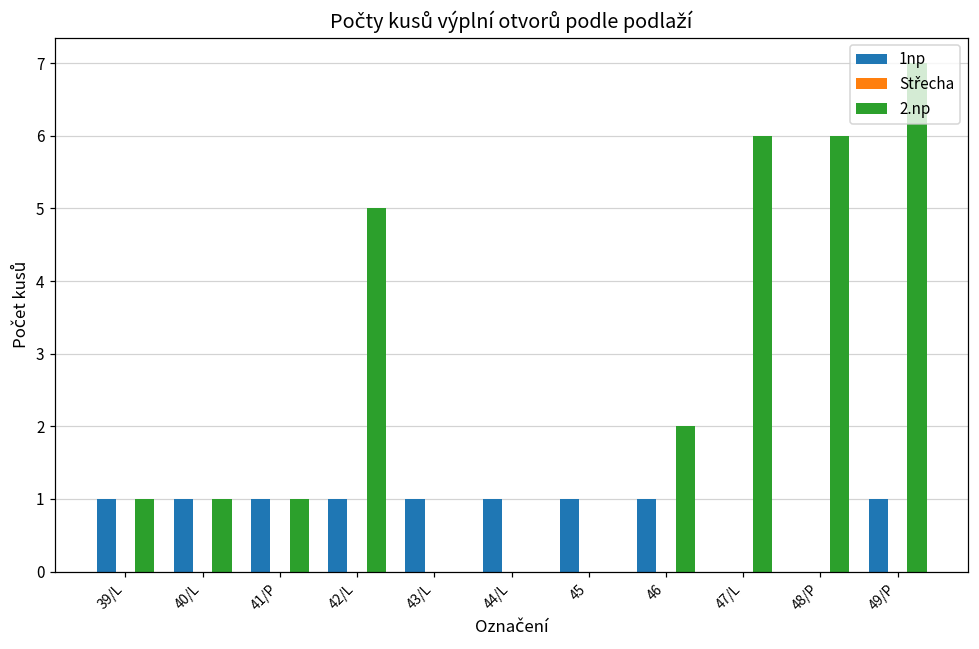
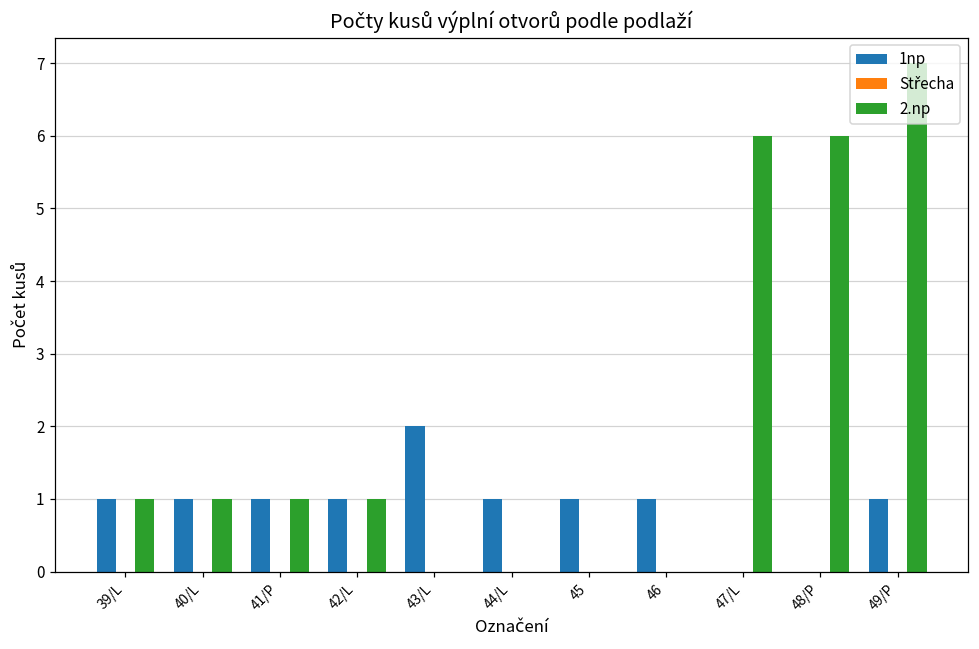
2.np, 42/L: 5 -> 1
1np, 43/L: 1 -> 2
2.np, 46: 2 -> 0
